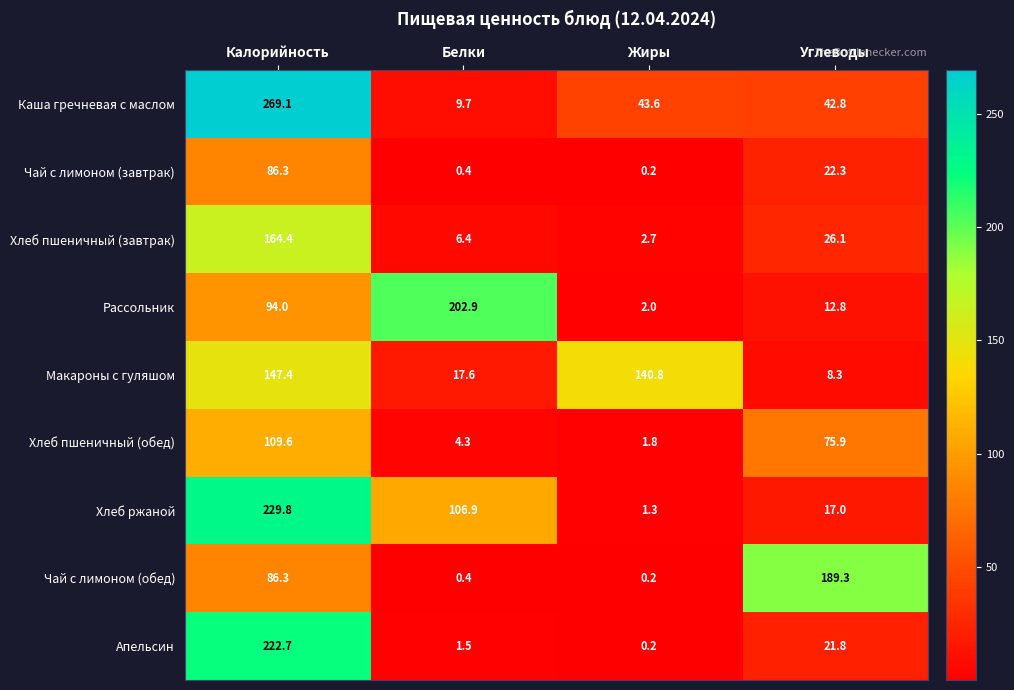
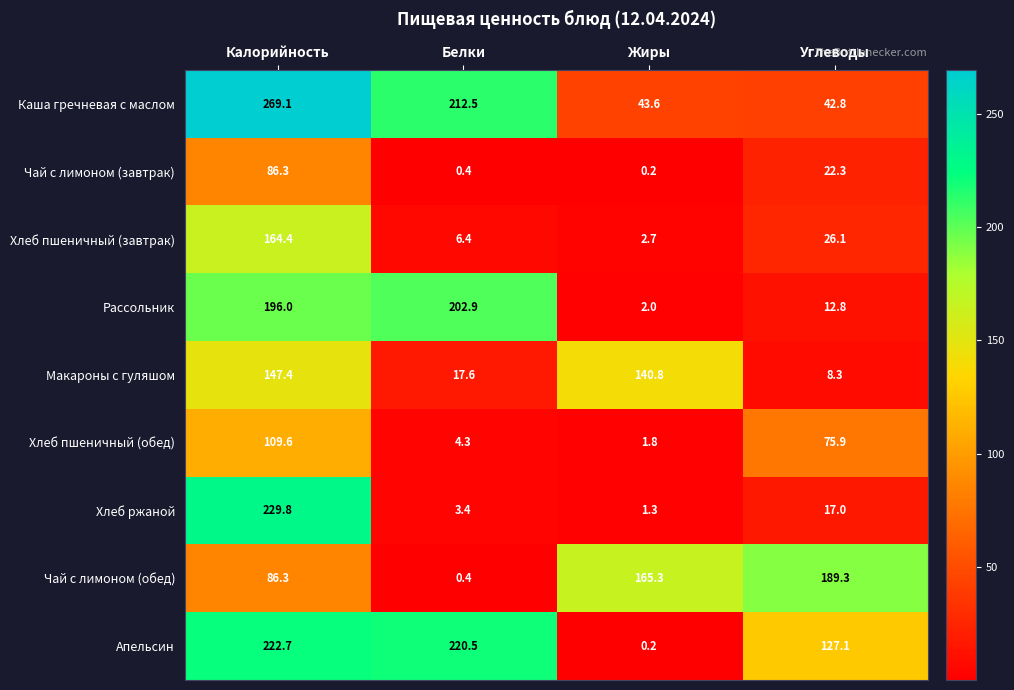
Каша гречневая с маслом, Белки: 9.7 -> 212.5
Рассольник, Калорийность: 94.0 -> 196.0
Хлеб ржаной, Белки: 106.9 -> 3.4
Чай с лимоном (обед), Жиры: 0.2 -> 165.3
Апельсин, Белки: 1.5 -> 220.5
Апельсин, Углеводы: 21.8 -> 127.1
